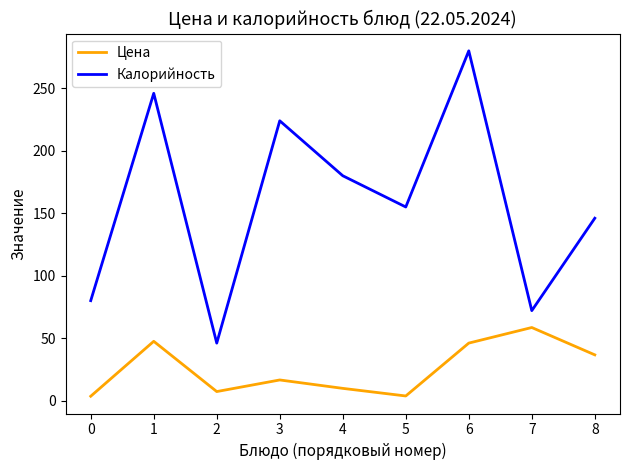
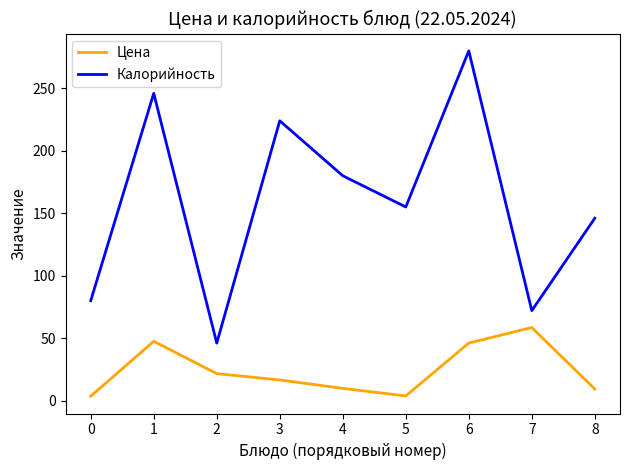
Цена, 2: 7 -> 22
Цена, 8: 37 -> 9
